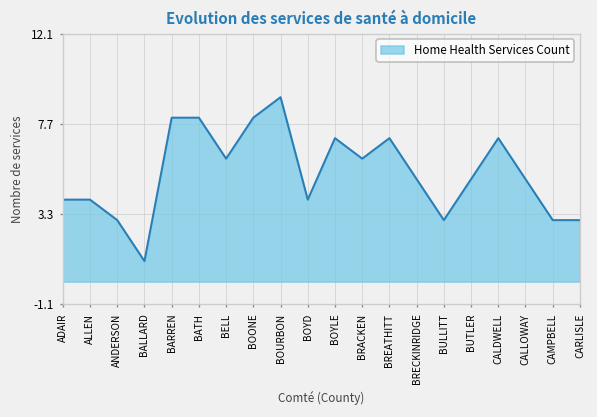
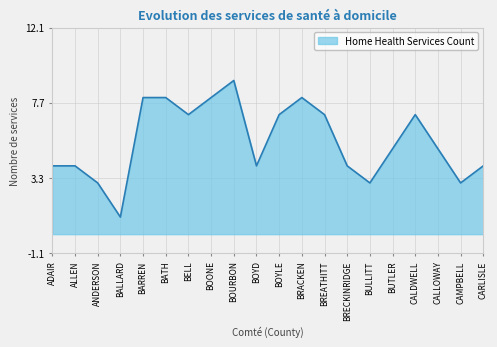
BELL: 6 -> 7
BRACKEN: 6 -> 8
BRECKINRIDGE: 5 -> 4
CARLISLE: 3 -> 4
